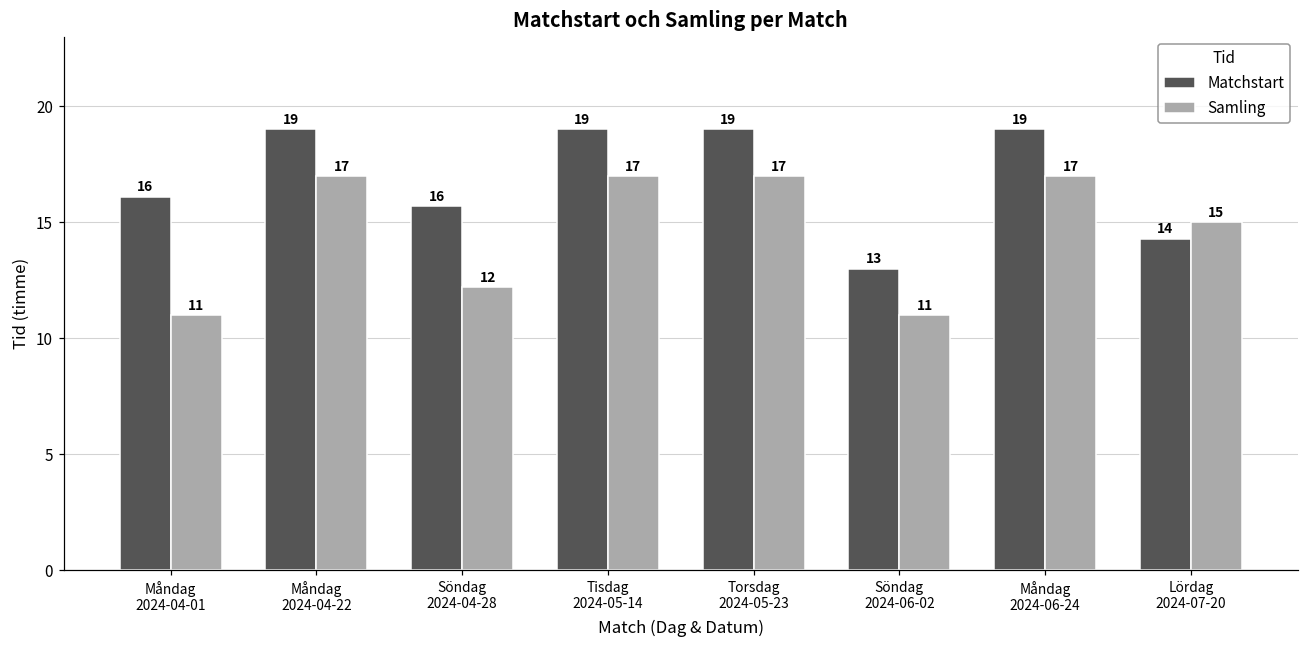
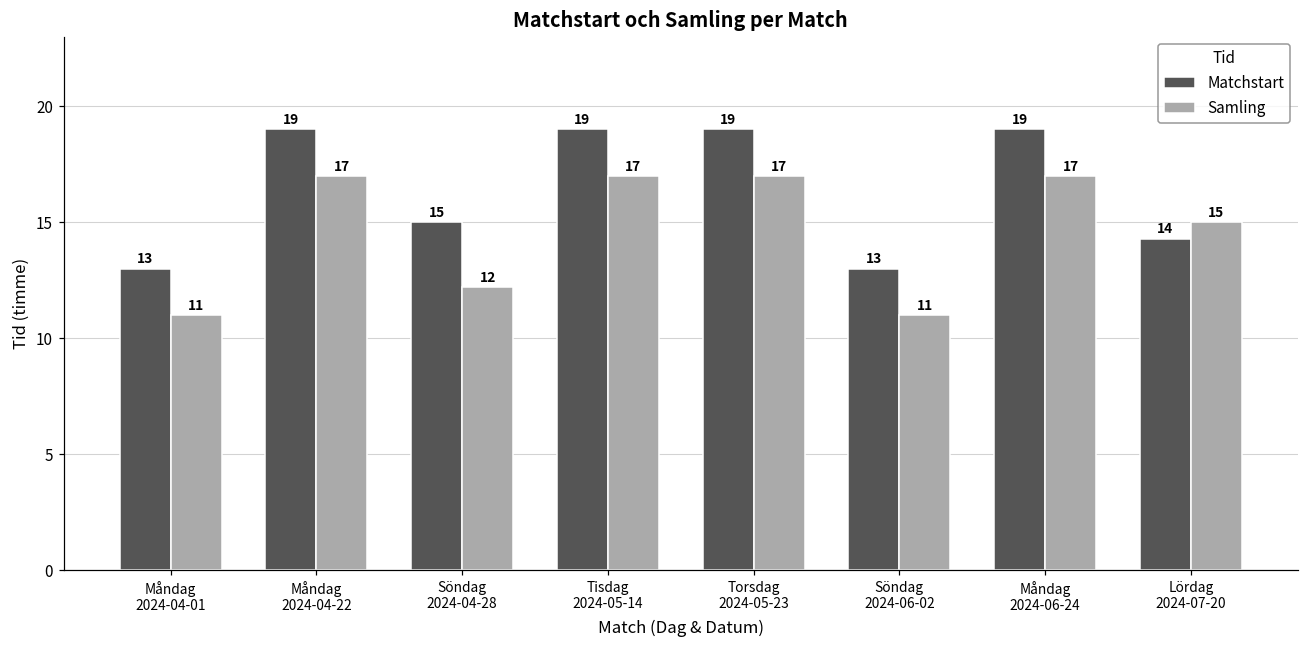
Matchstart, Måndag 2024-04-01: 16 -> 13
Matchstart, Söndag 2024-04-28: 16 -> 15
